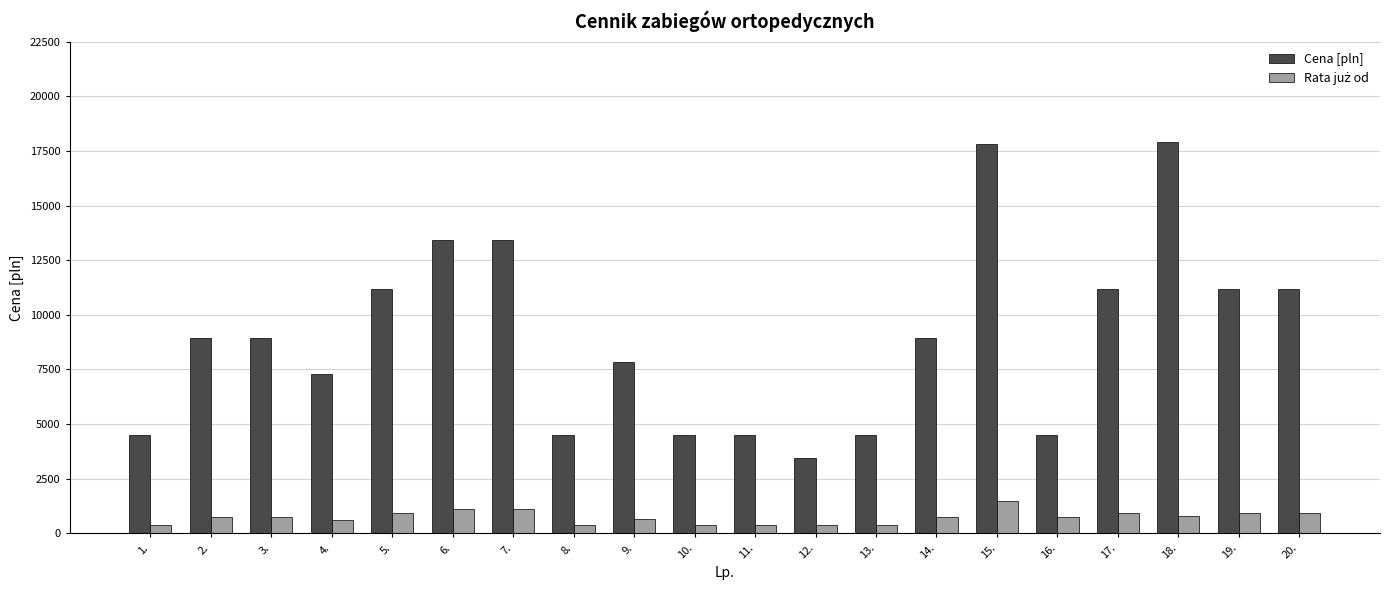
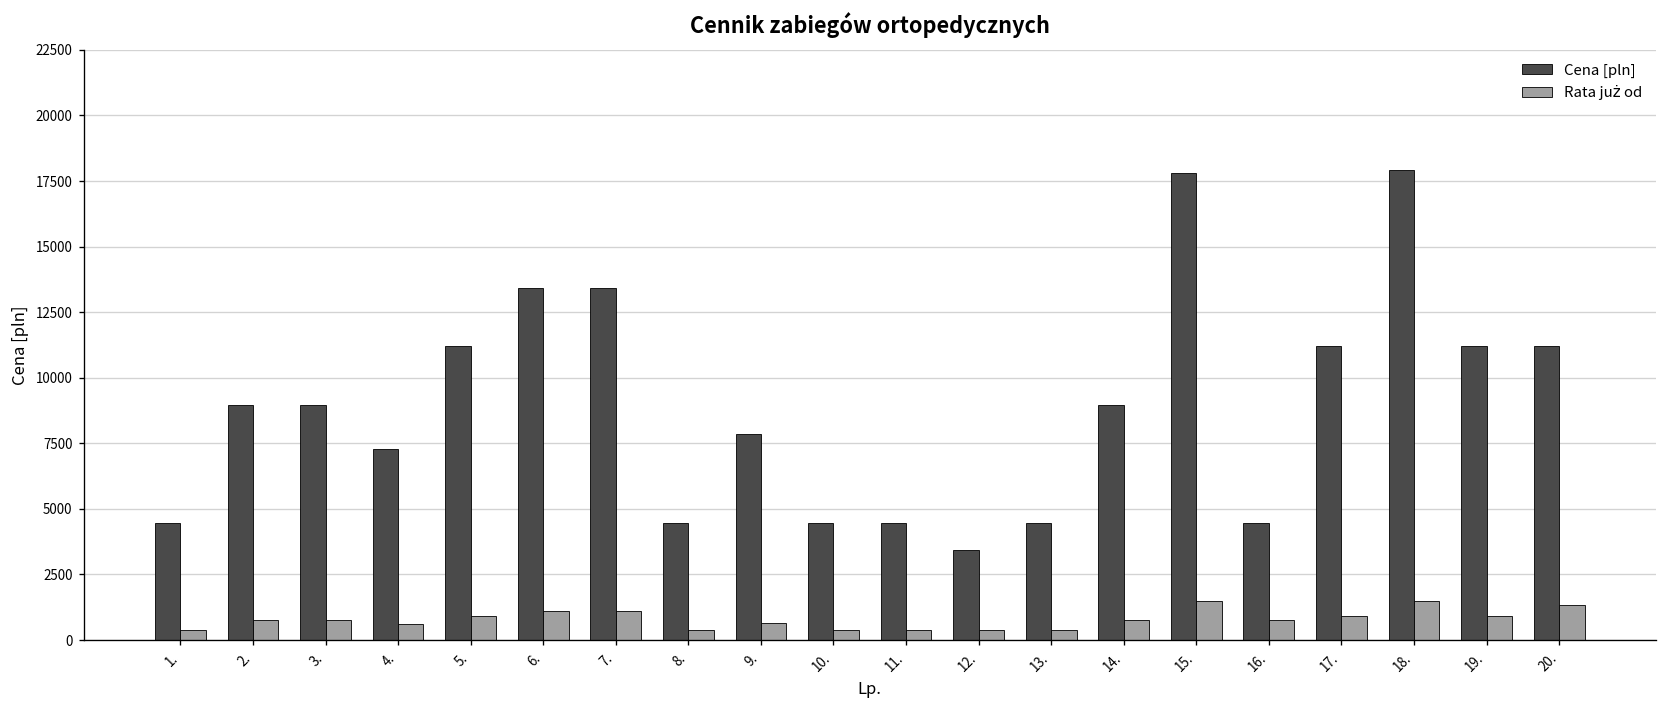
Rata już od, 18.: 800 -> 1500
Rata już od, 20.: 900 -> 1300
